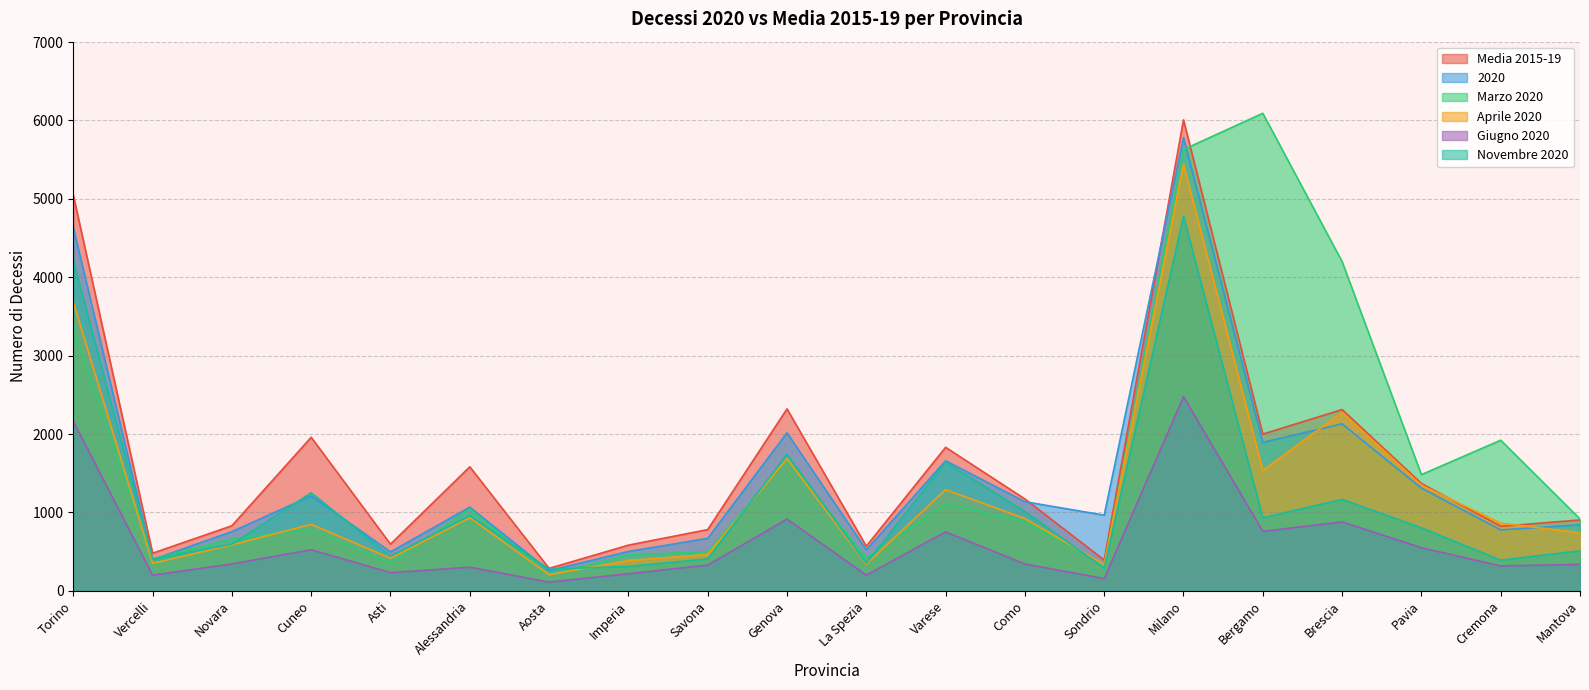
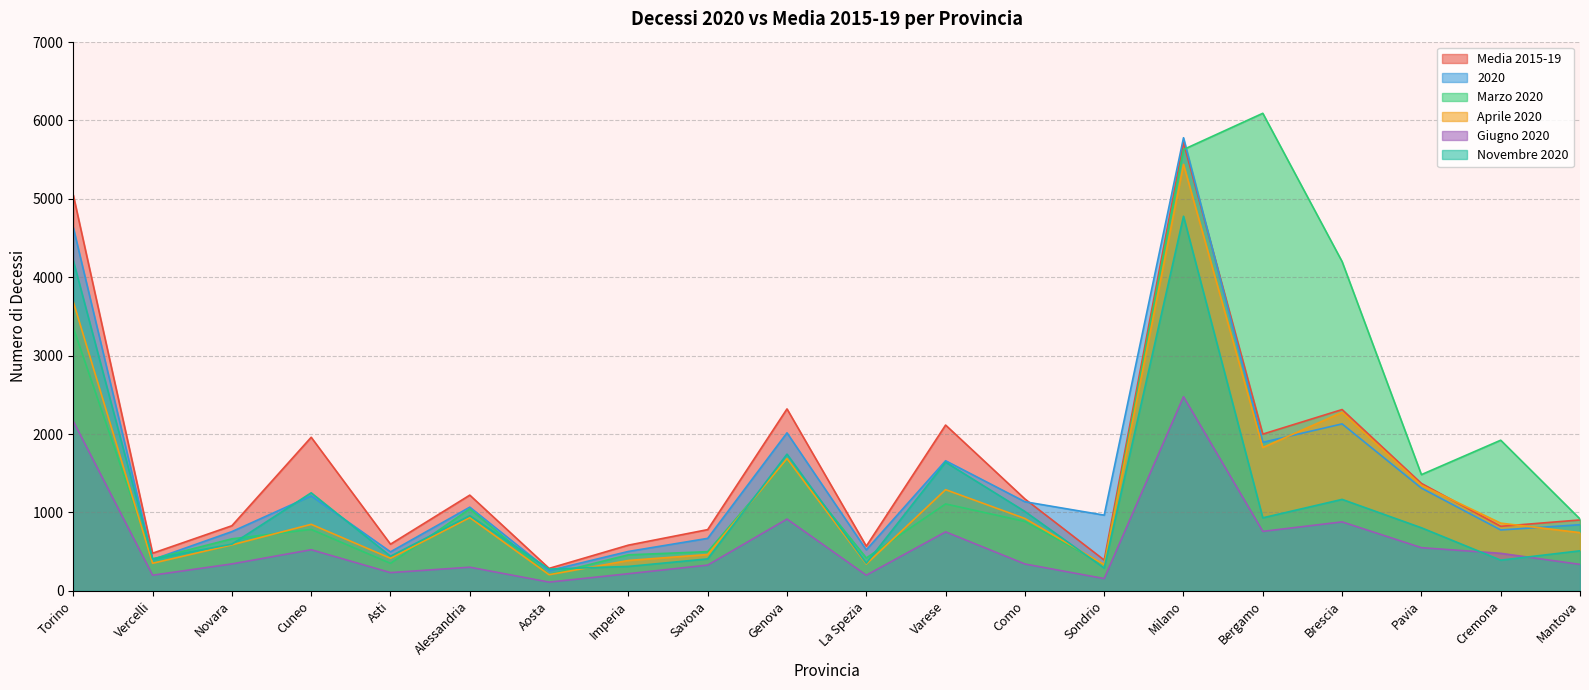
Media 2015-19, Alessandria: 1600 -> 1200
Media 2015-19, Varese: 1800 -> 2100
Media 2015-19, Milano: 6000 -> 5700
Aprile 2020, Bergamo: 1500 -> 1800
Giugno 2020, Cremona: 300 -> 500
